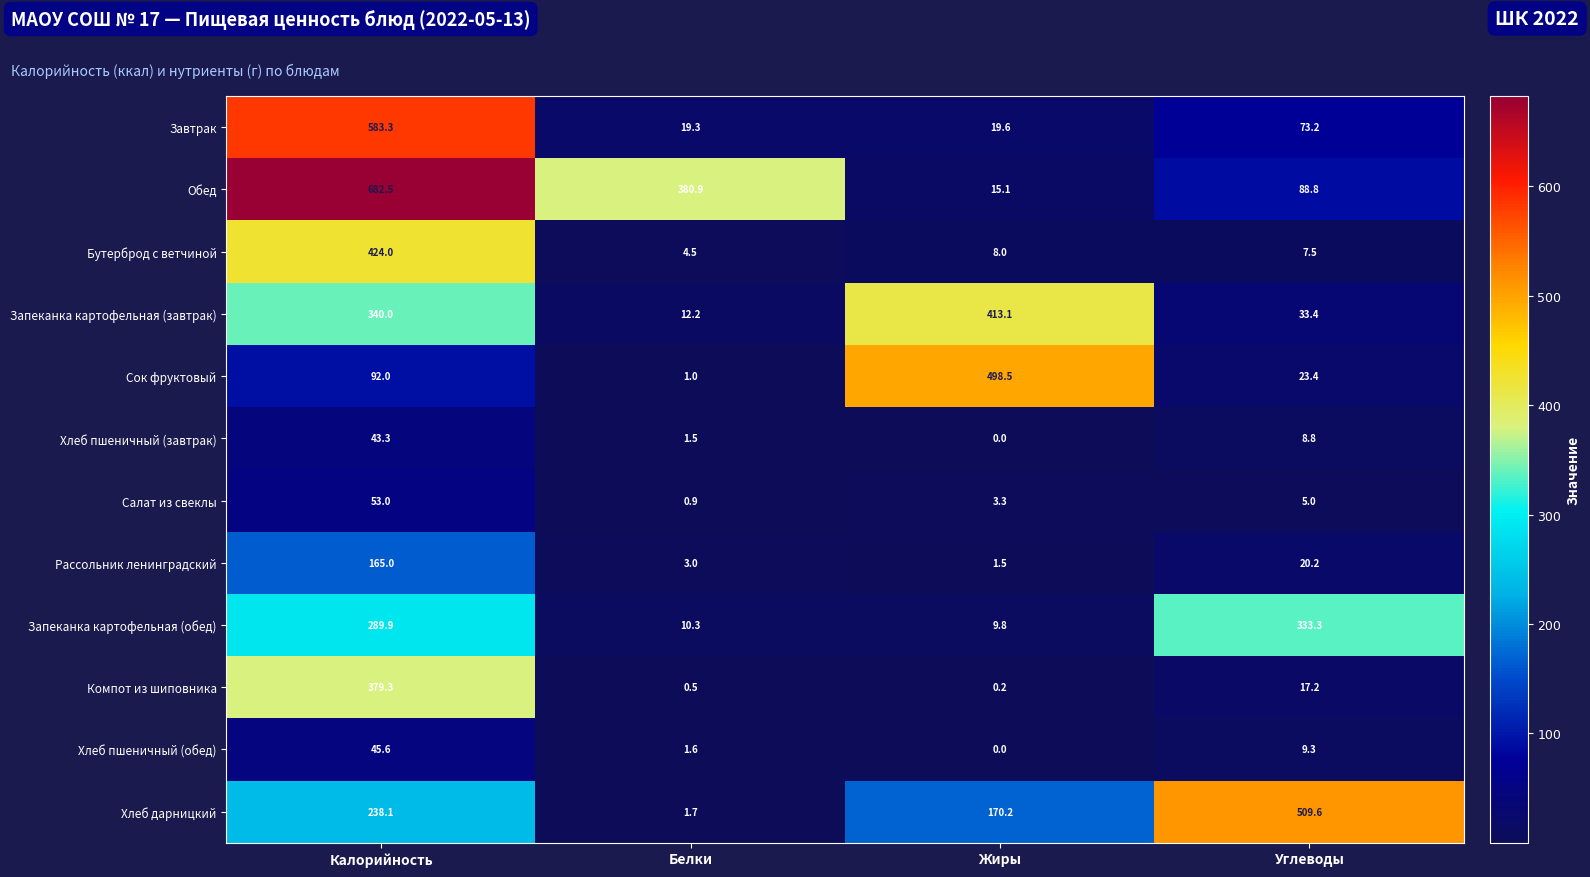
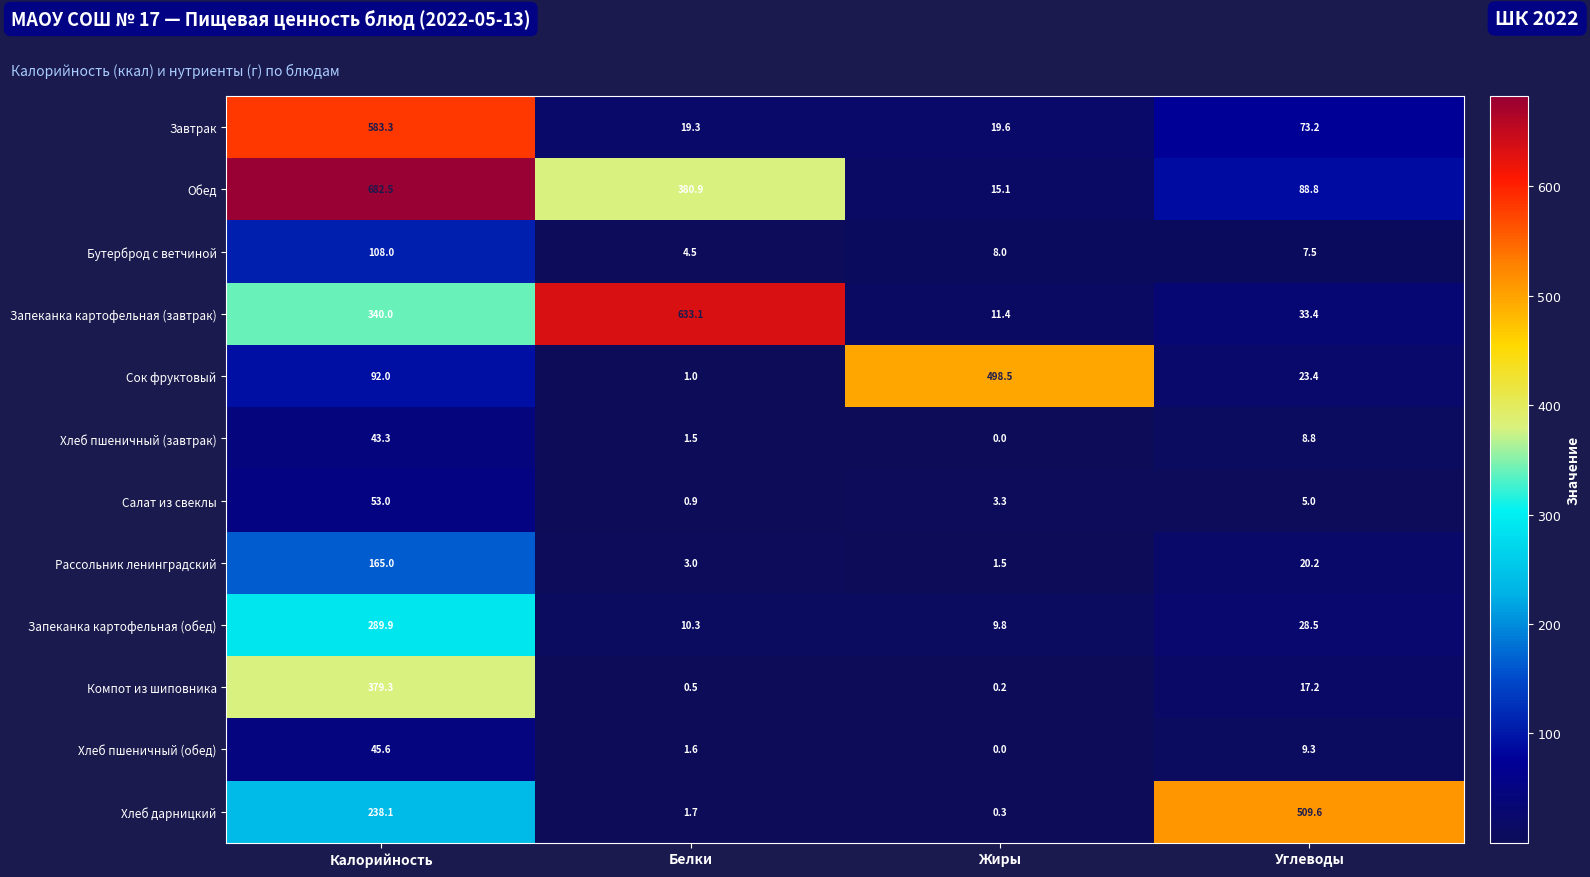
Бутерброд с ветчиной, Калорийность: 424.0 -> 108.0
Запеканка картофельная (завтрак), Белки: 12.2 -> 633.1
Запеканка картофельная (завтрак), Жиры: 413.1 -> 11.4
Запеканка картофельная (обед), Углеводы: 333.3 -> 28.5
Хлеб дарницкий, Жиры: 170.2 -> 0.3
